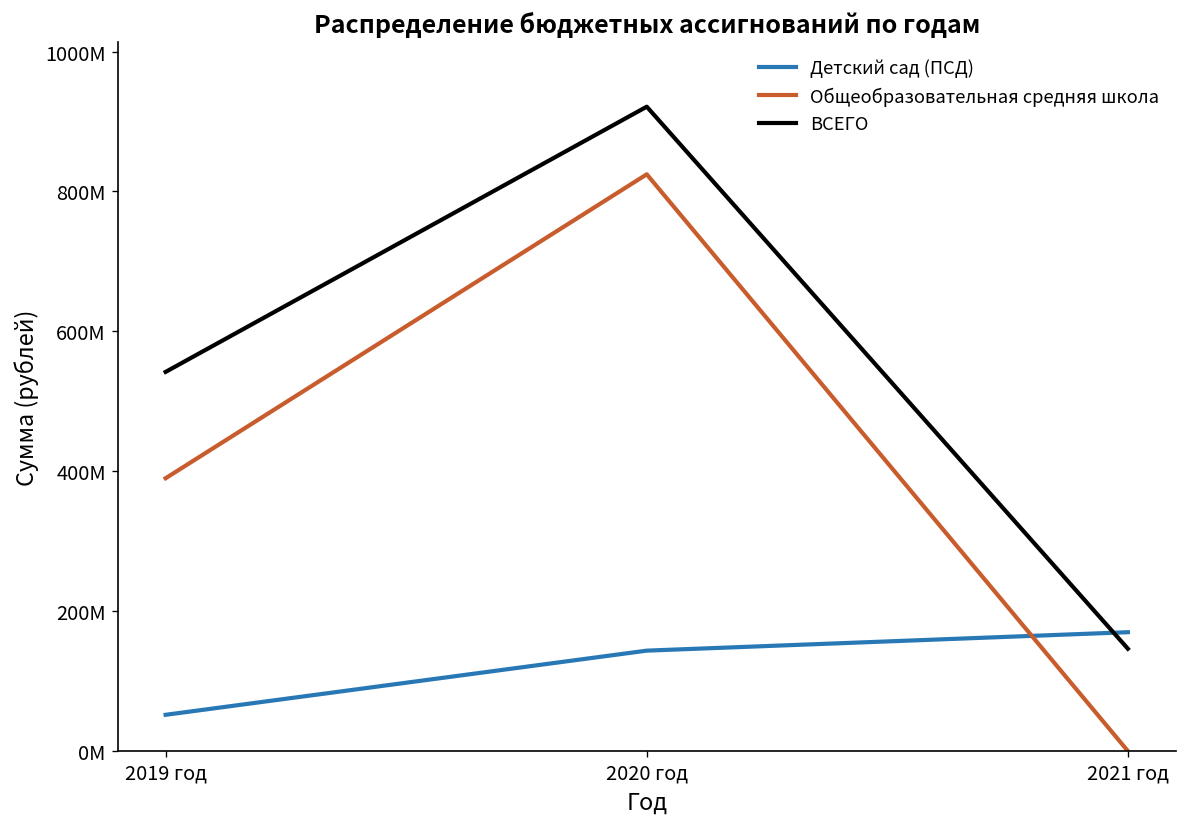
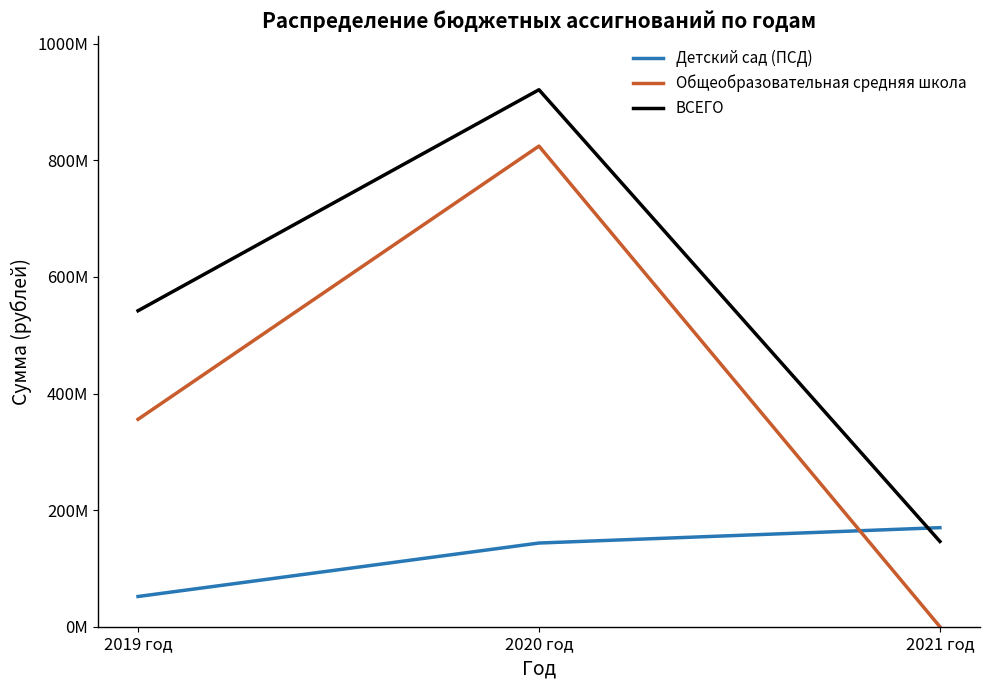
Общеобразовательная средняя школа, 2019 год: 390000000 -> 360000000
